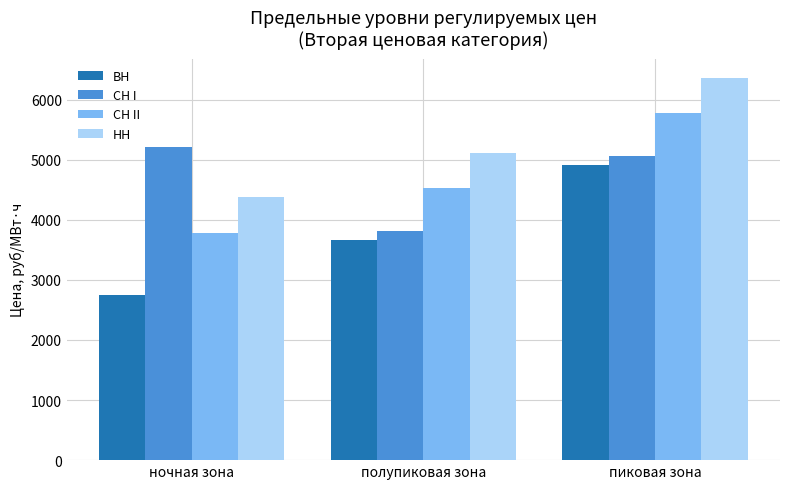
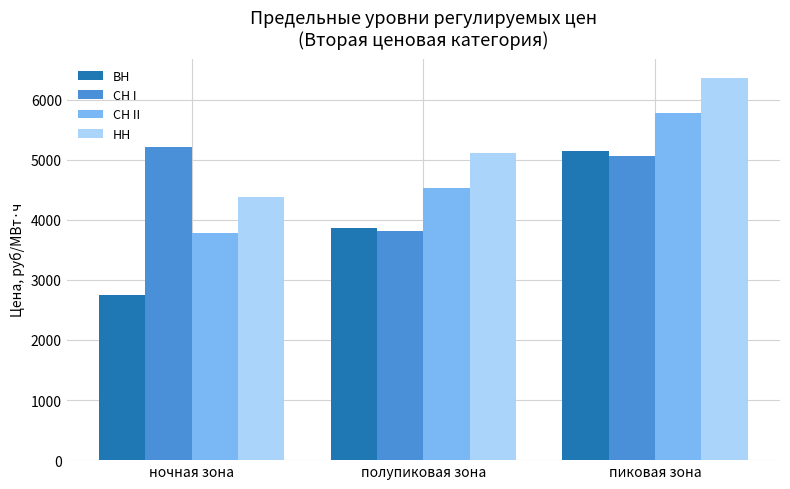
ВН, полупиковая зона: 3700 -> 3900
ВН, пиковая зона: 4900 -> 5200
